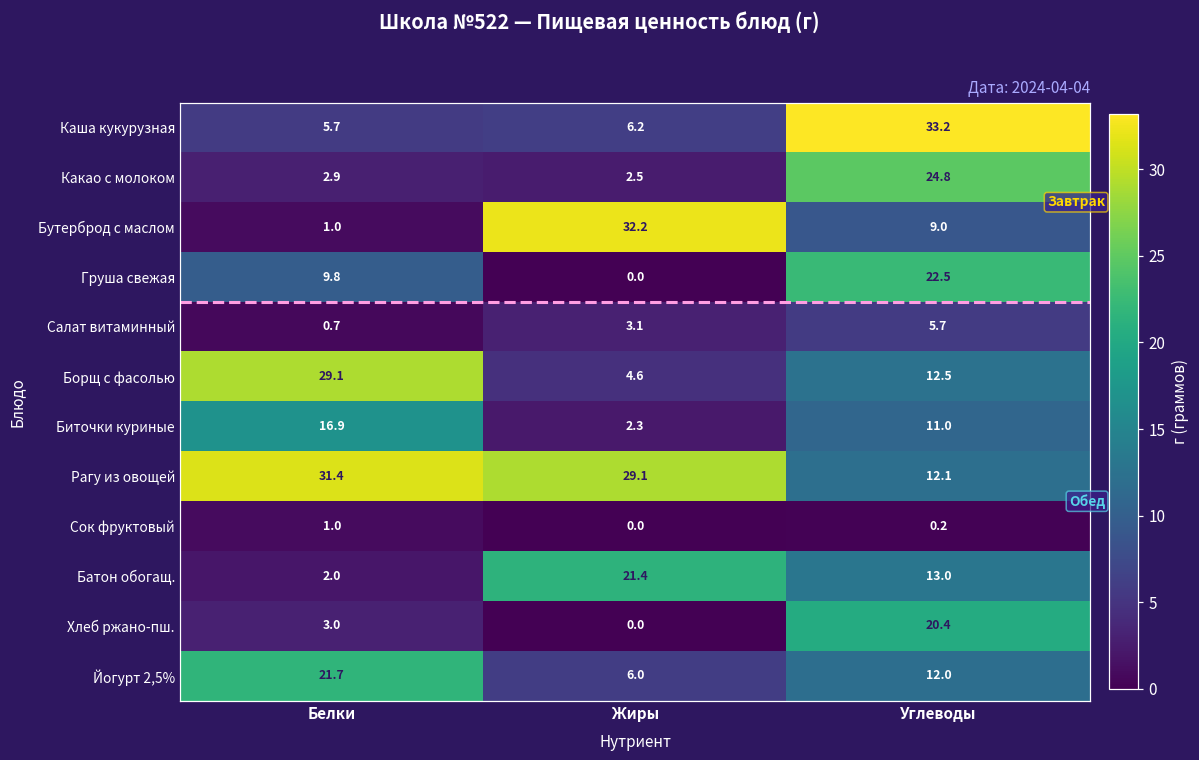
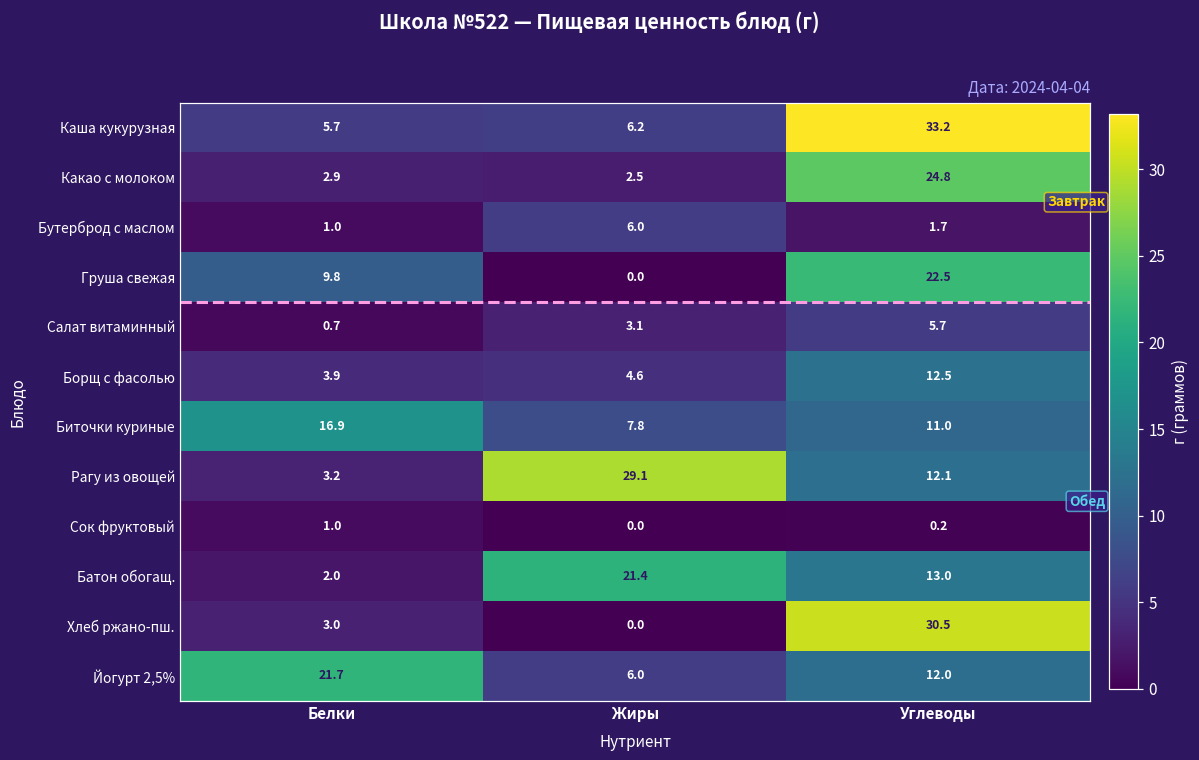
Бутерброд с маслом, Жиры: 32.2 -> 6.0
Бутерброд с маслом, Углеводы: 9.0 -> 1.7
Борщ с фасолью, Белки: 29.1 -> 3.9
Биточки куриные, Жиры: 2.3 -> 7.8
Рагу из овощей, Белки: 31.4 -> 3.2
Хлеб ржано-пш., Углеводы: 20.4 -> 30.5
